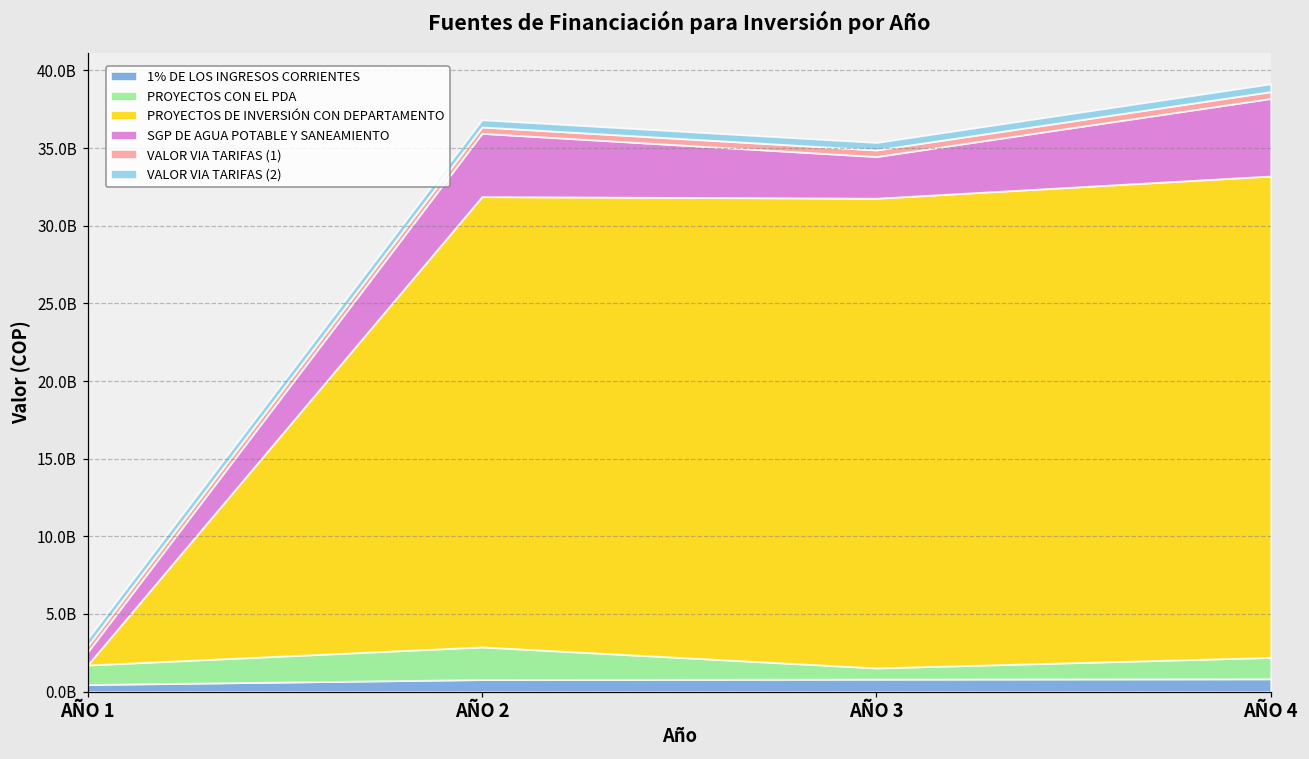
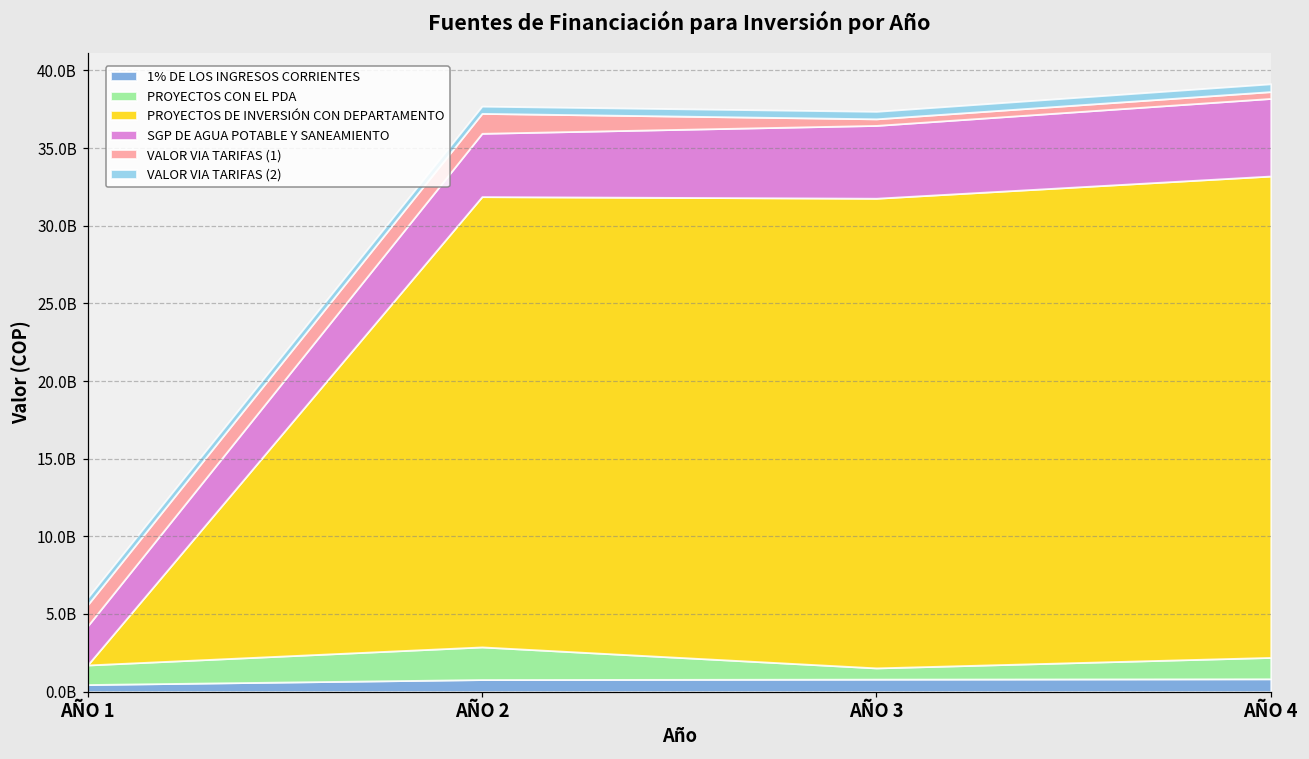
SGP DE AGUA POTABLE Y SANEAMIENTO, AÑO 1: 800000000 -> 2500000000
VALOR VIA TARIFAS (1), AÑO 1: 400000000 -> 1400000000
VALOR VIA TARIFAS (1), AÑO 2: 400000000 -> 1300000000
SGP DE AGUA POTABLE Y SANEAMIENTO, AÑO 3: 2700000000 -> 4700000000
